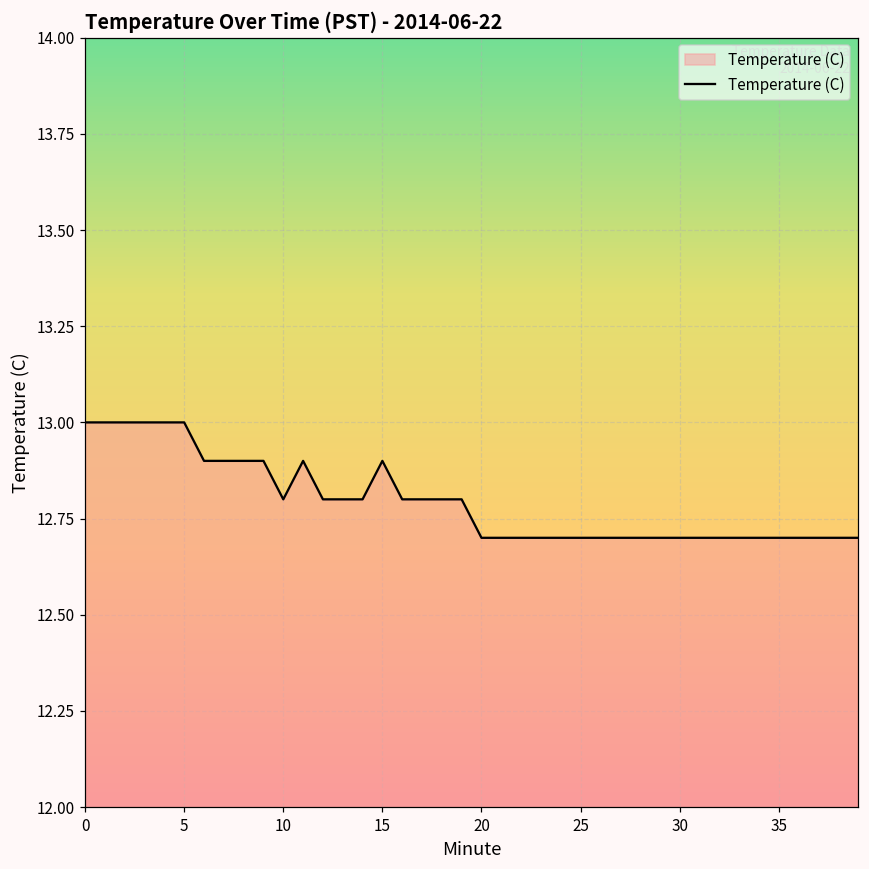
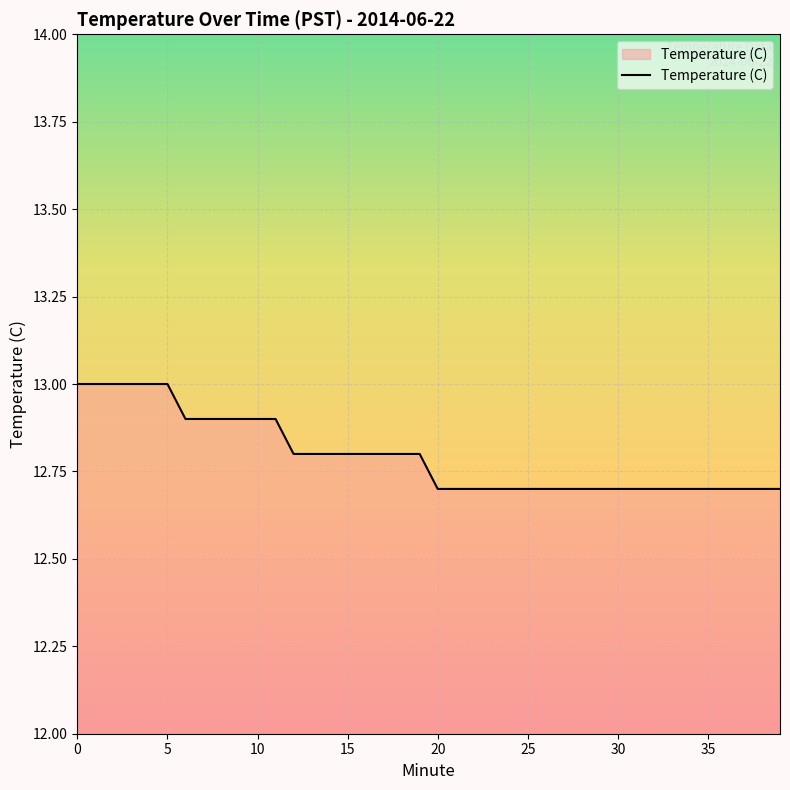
10: 12.8 -> 12.9
15: 12.9 -> 12.8
